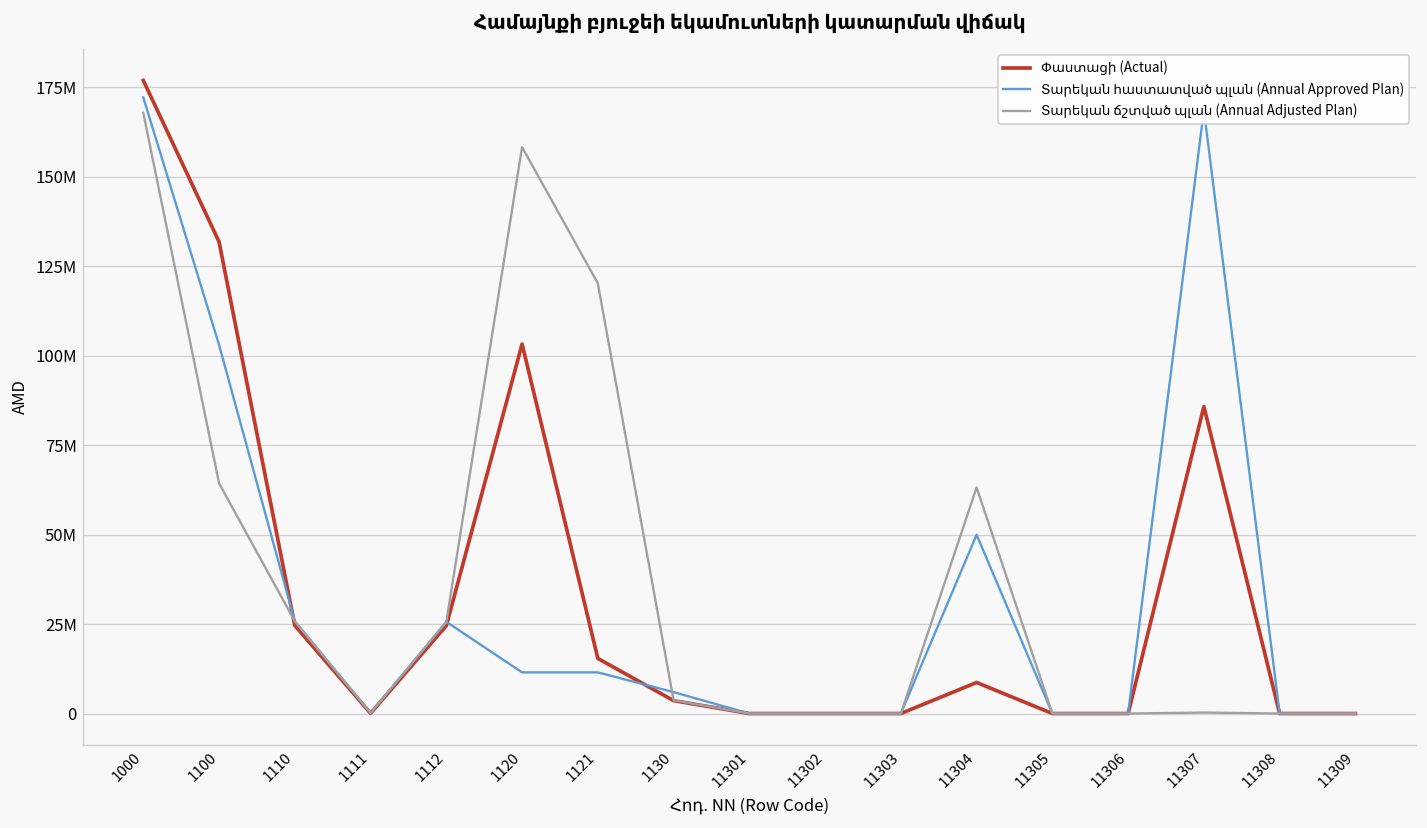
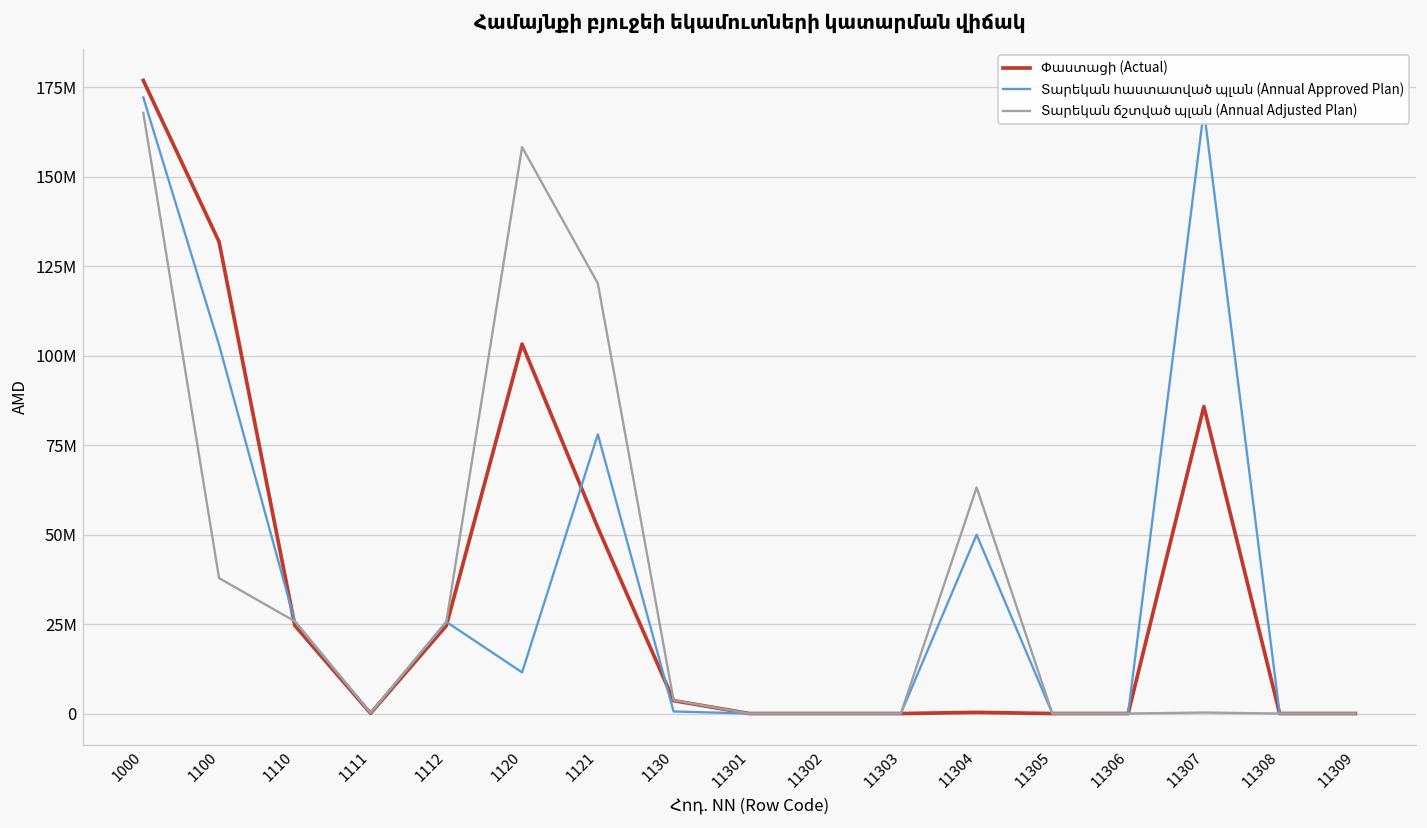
Տարեկան ճշտված պլան (Annual Adjusted Plan), 1100: 64000000 -> 38000000
Փաստացի (Actual), 1121: 15000000 -> 52000000
Տարեկան հաստատված պլան (Annual Approved Plan), 1121: 12000000 -> 78000000
Տարեկան հաստատված պլան (Annual Approved Plan), 1130: 6000000 -> 1000000
Փաստացի (Actual), 11304: 9000000 -> 0
